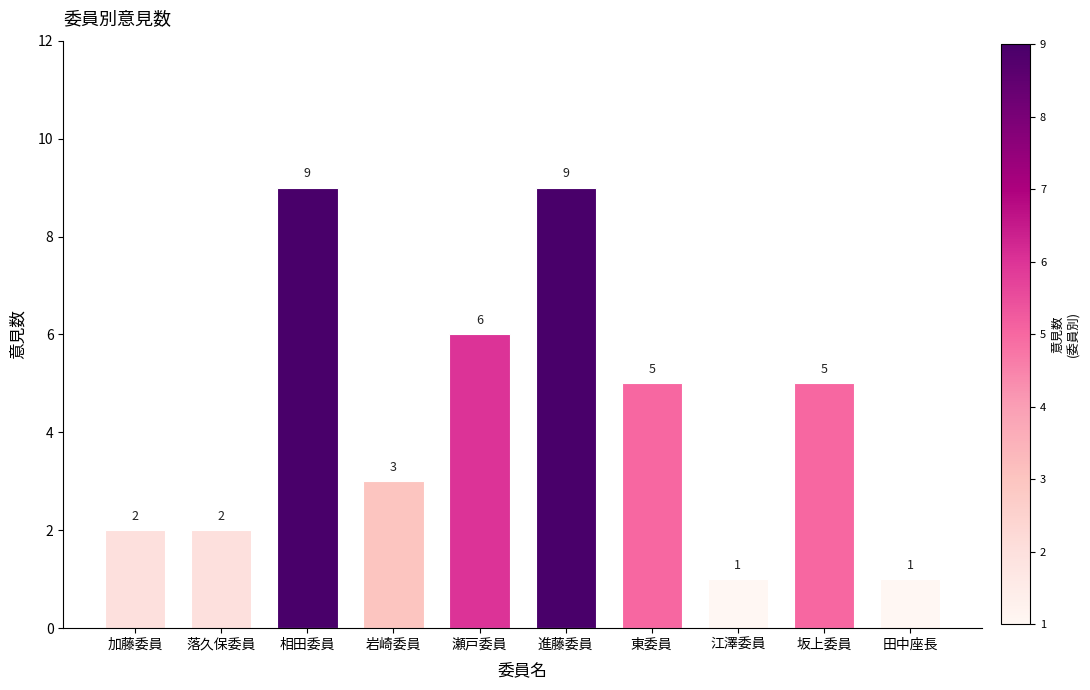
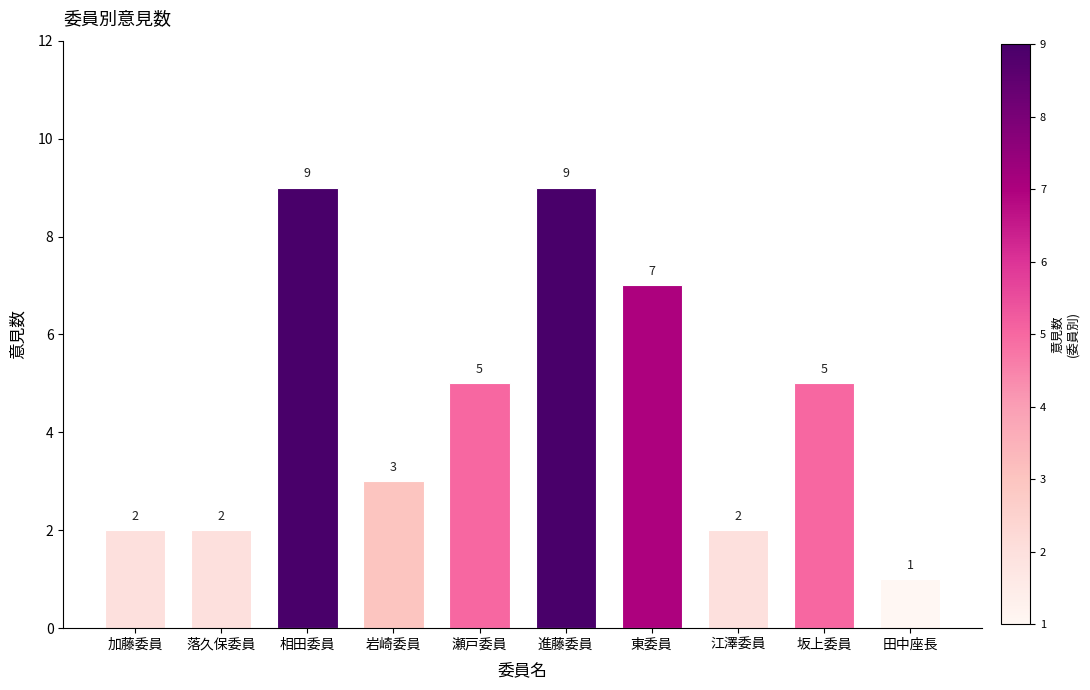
瀬戸委員: 6 -> 5
東委員: 5 -> 7
江澤委員: 1 -> 2
